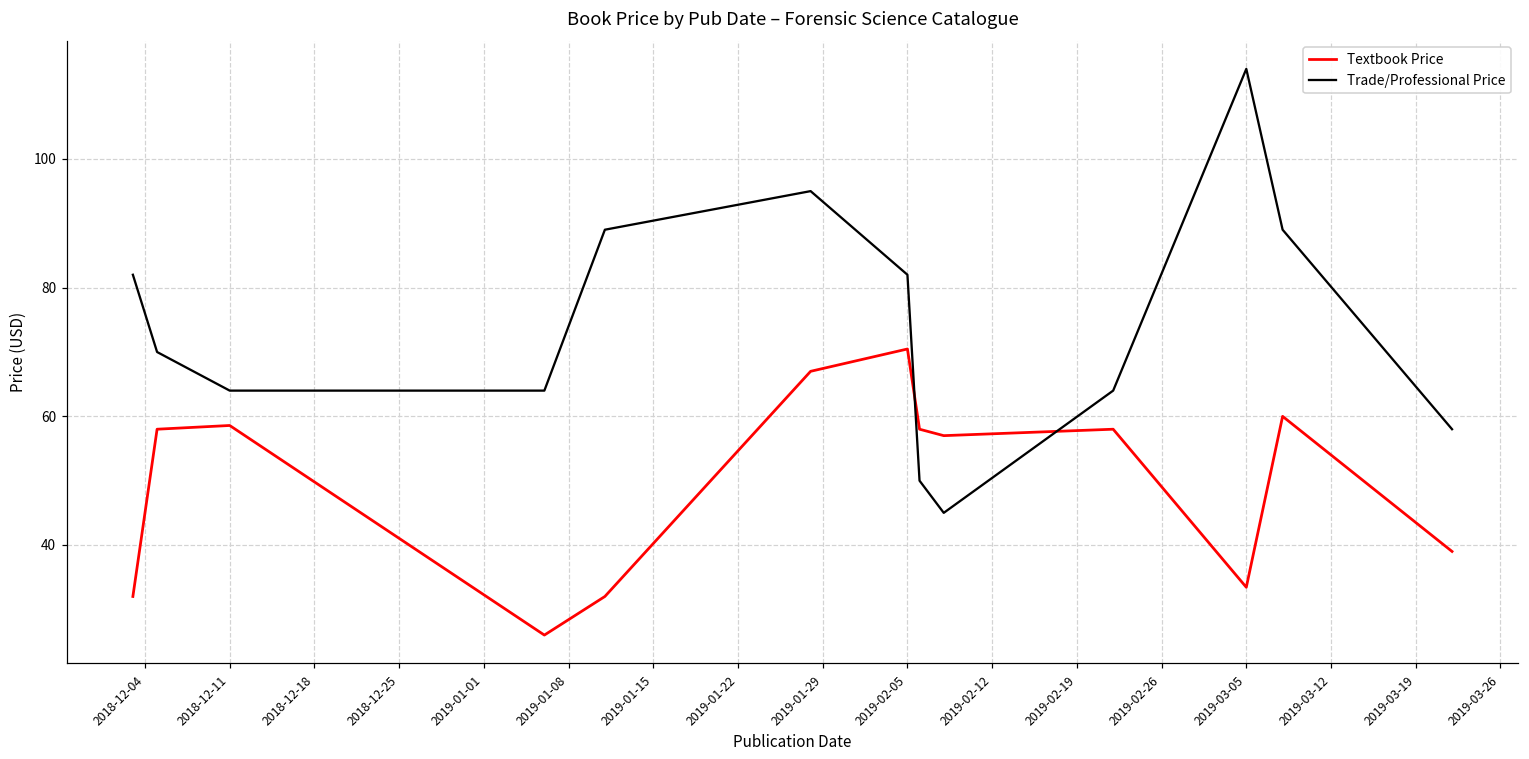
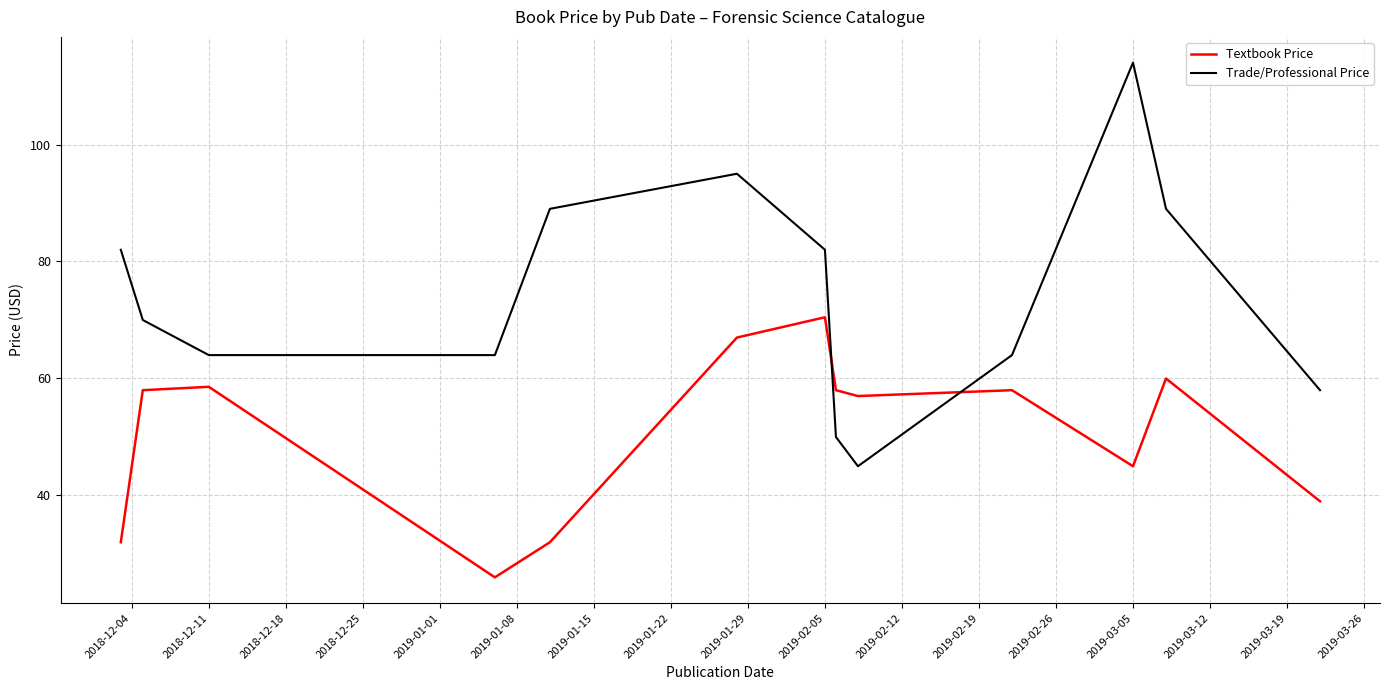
Textbook Price, 2019-03-05: 33 -> 45
